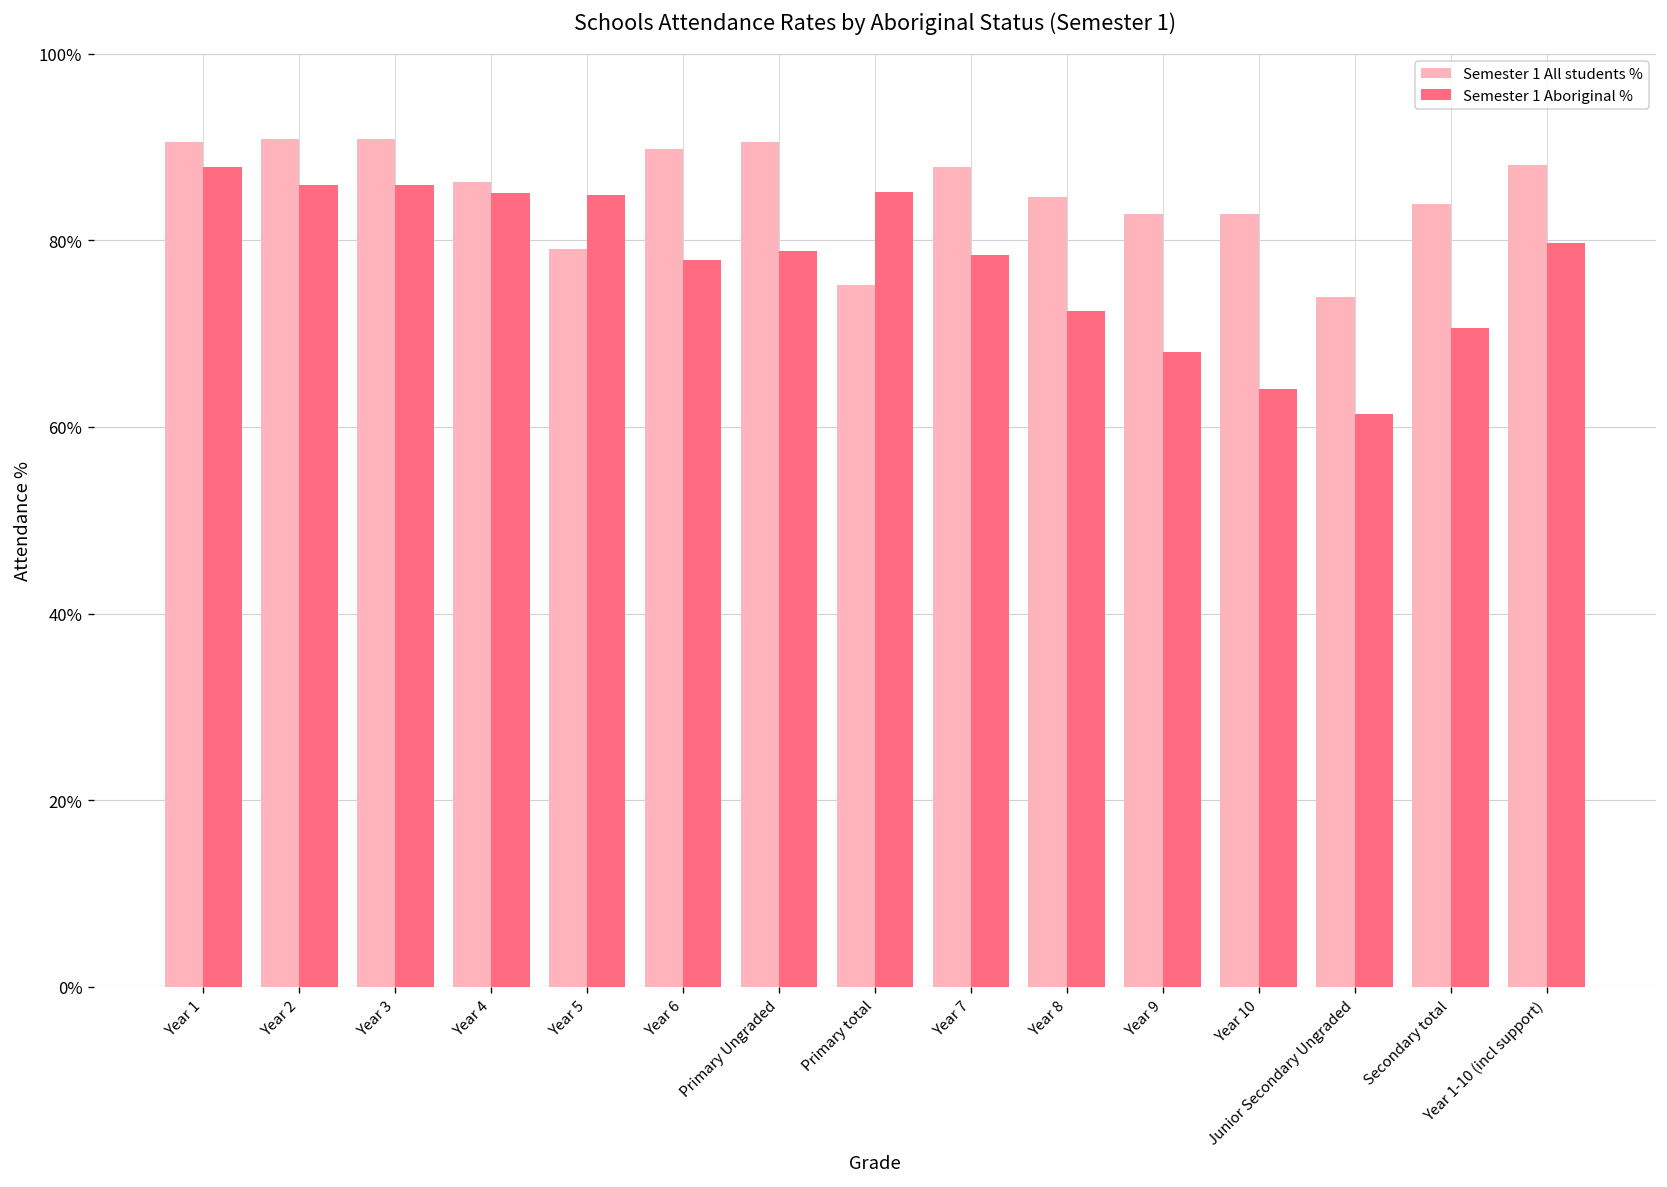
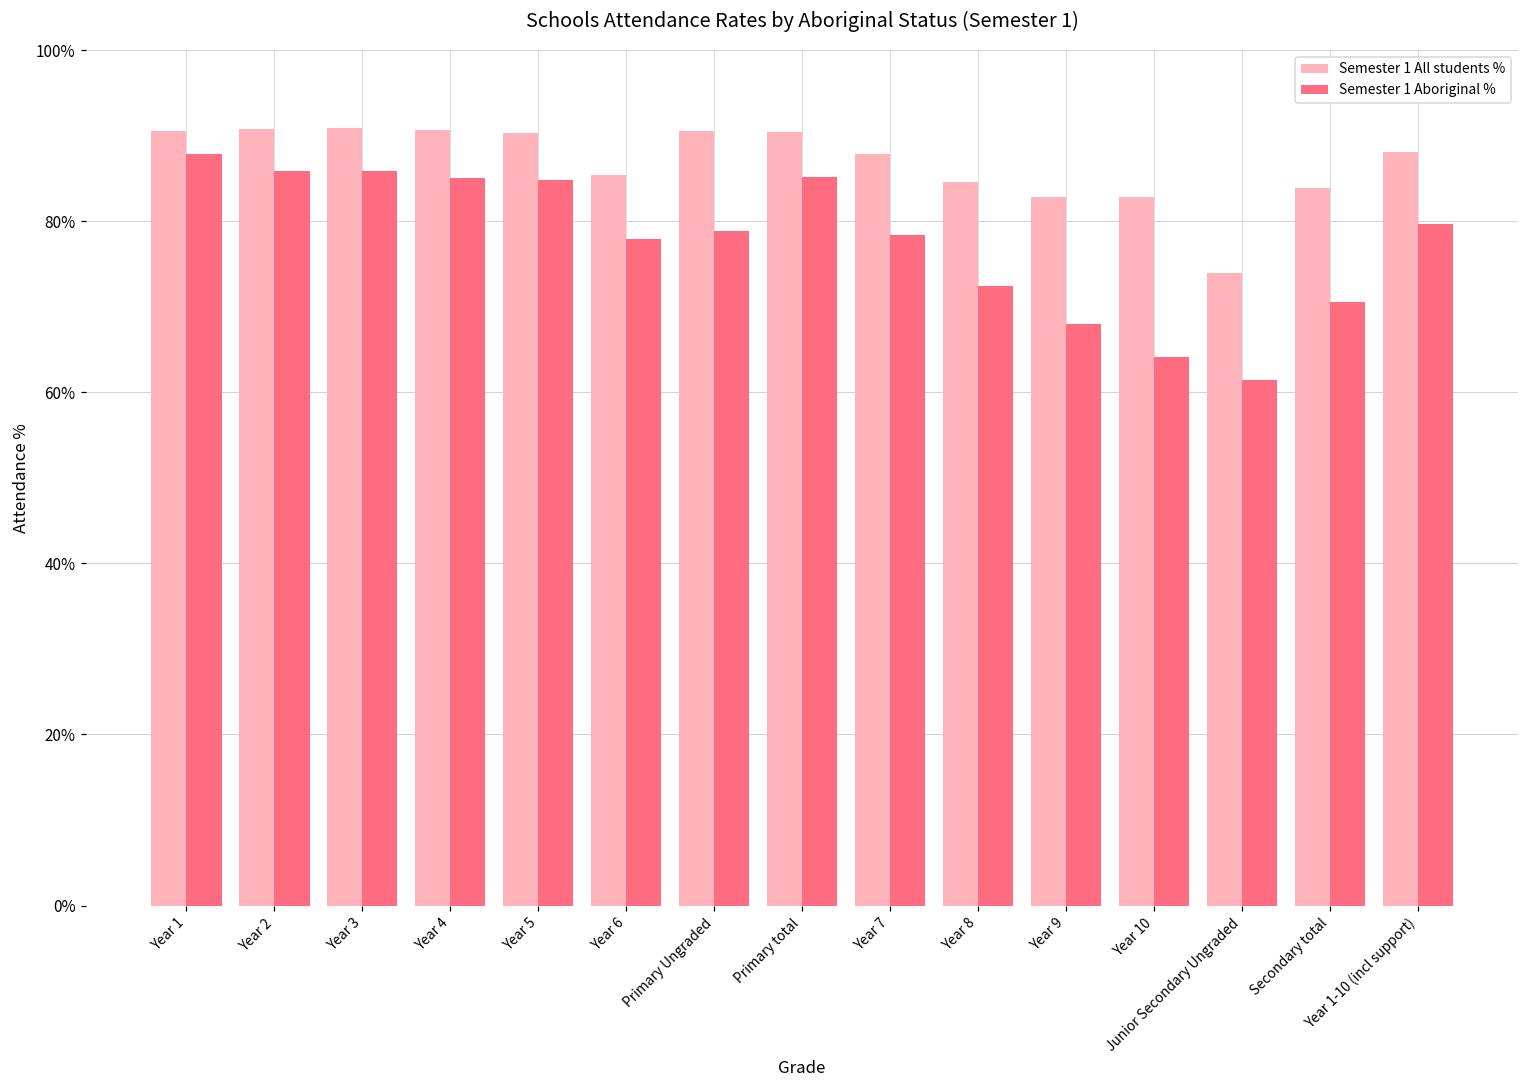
Semester 1 All students %, Year 4: 86% -> 91%
Semester 1 All students %, Year 5: 79% -> 90%
Semester 1 All students %, Year 6: 90% -> 85%
Semester 1 All students %, Primary total: 75% -> 90%
